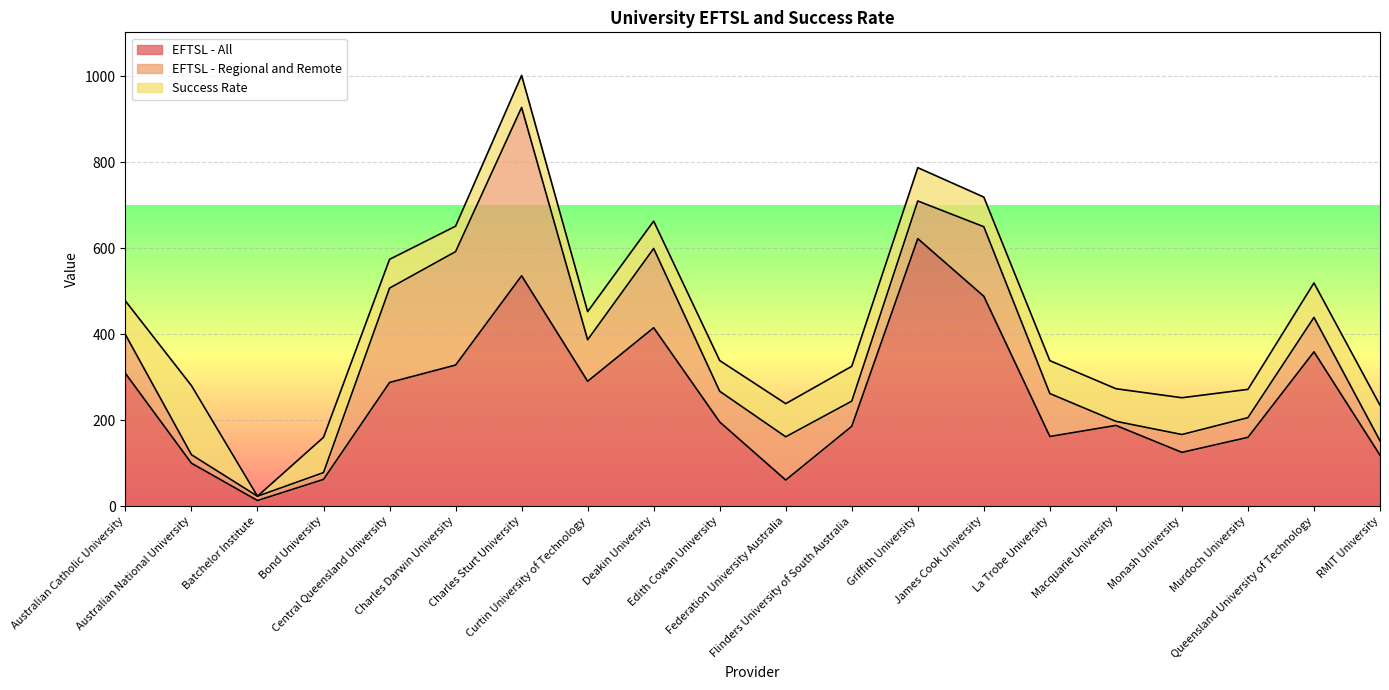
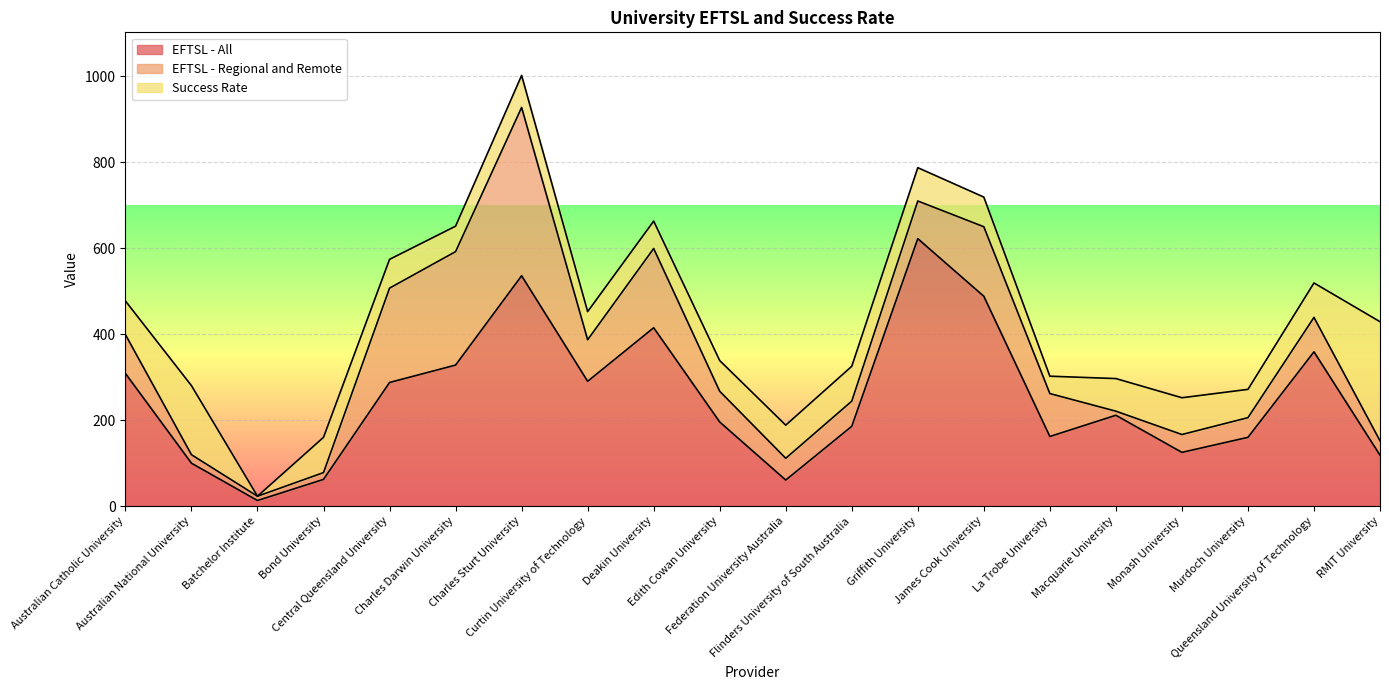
EFTSL - Regional and Remote, Federation University Australia: 100 -> 50
Success Rate, La Trobe University: 80 -> 40
EFTSL - All, Macquarie University: 190 -> 210
Success Rate, RMIT University: 80 -> 280
